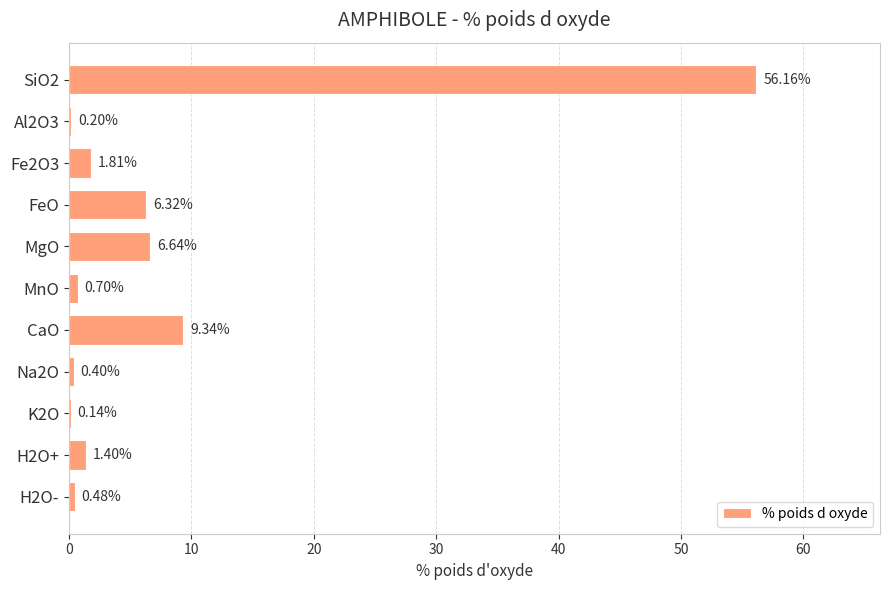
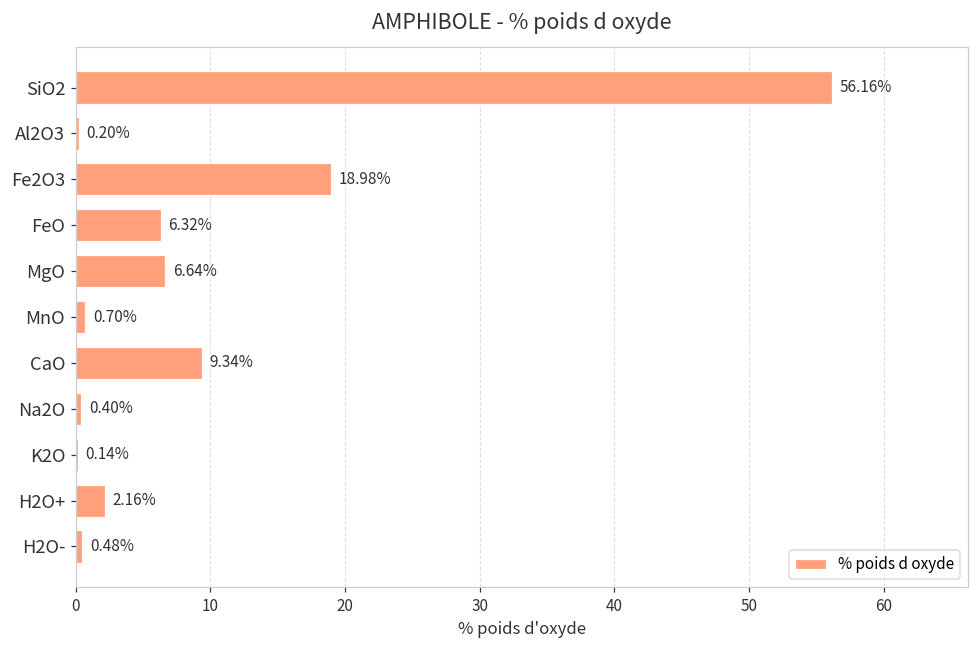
Fe2O3: 1.81% -> 18.98%
H2O+: 1.40% -> 2.16%
